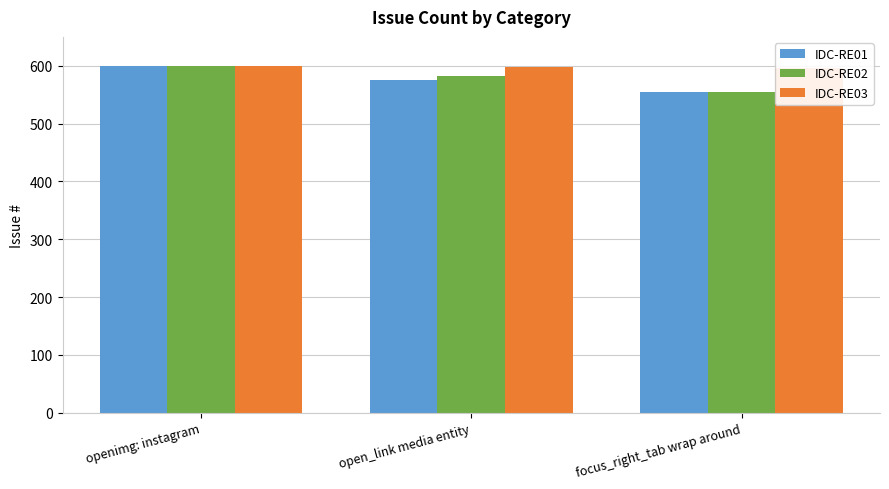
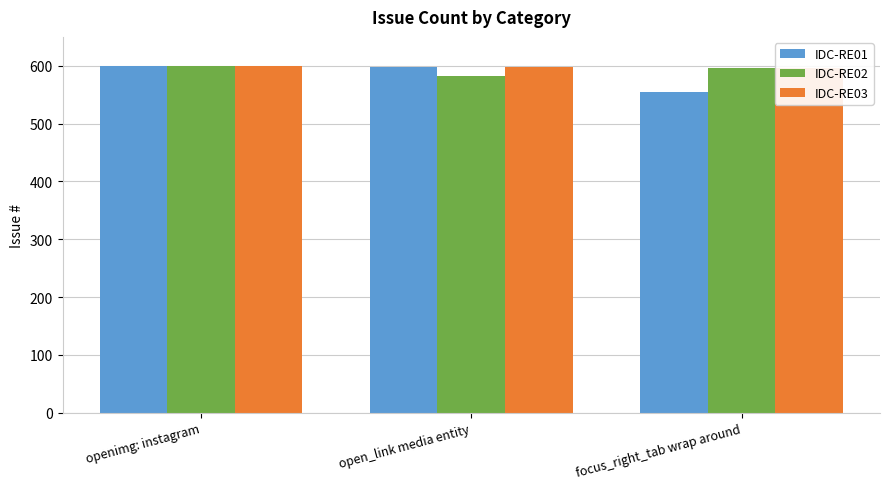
IDC-RE01, open_link media entity: 580 -> 600
IDC-RE02, focus_right_tab wrap around: 550 -> 600
